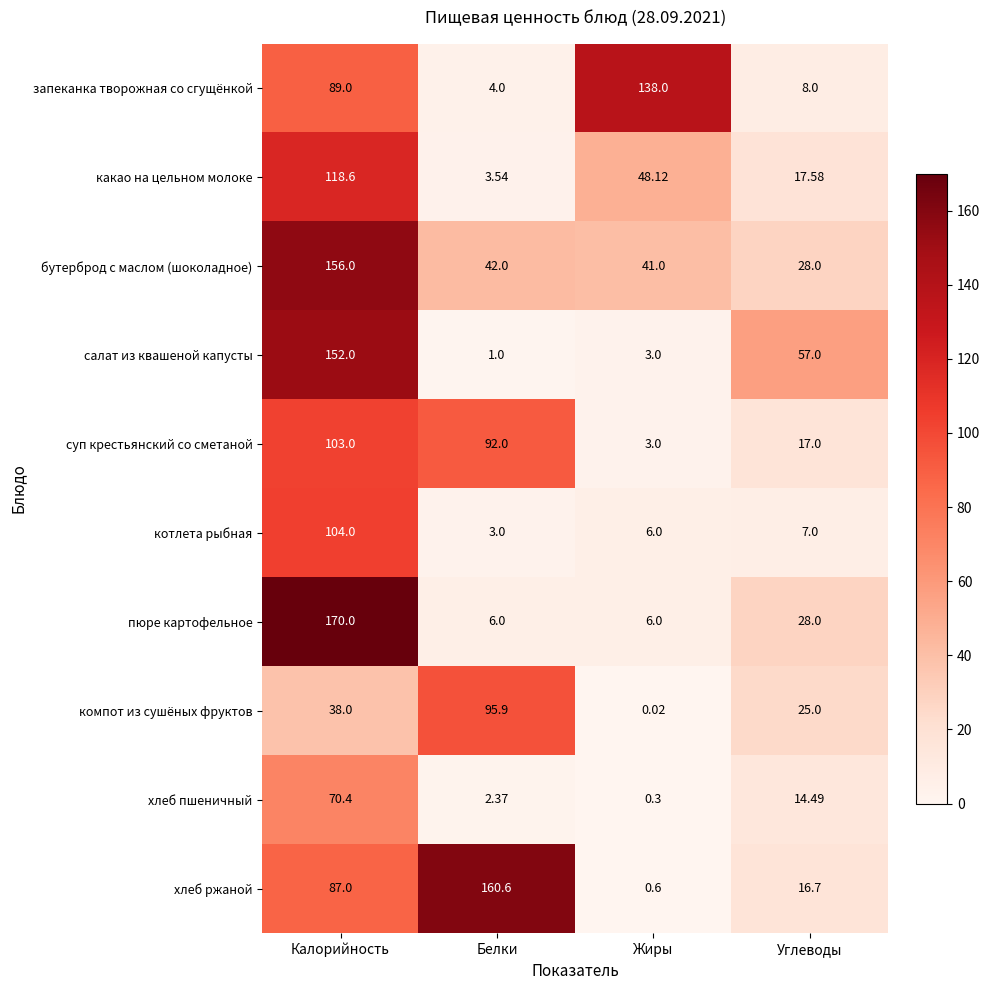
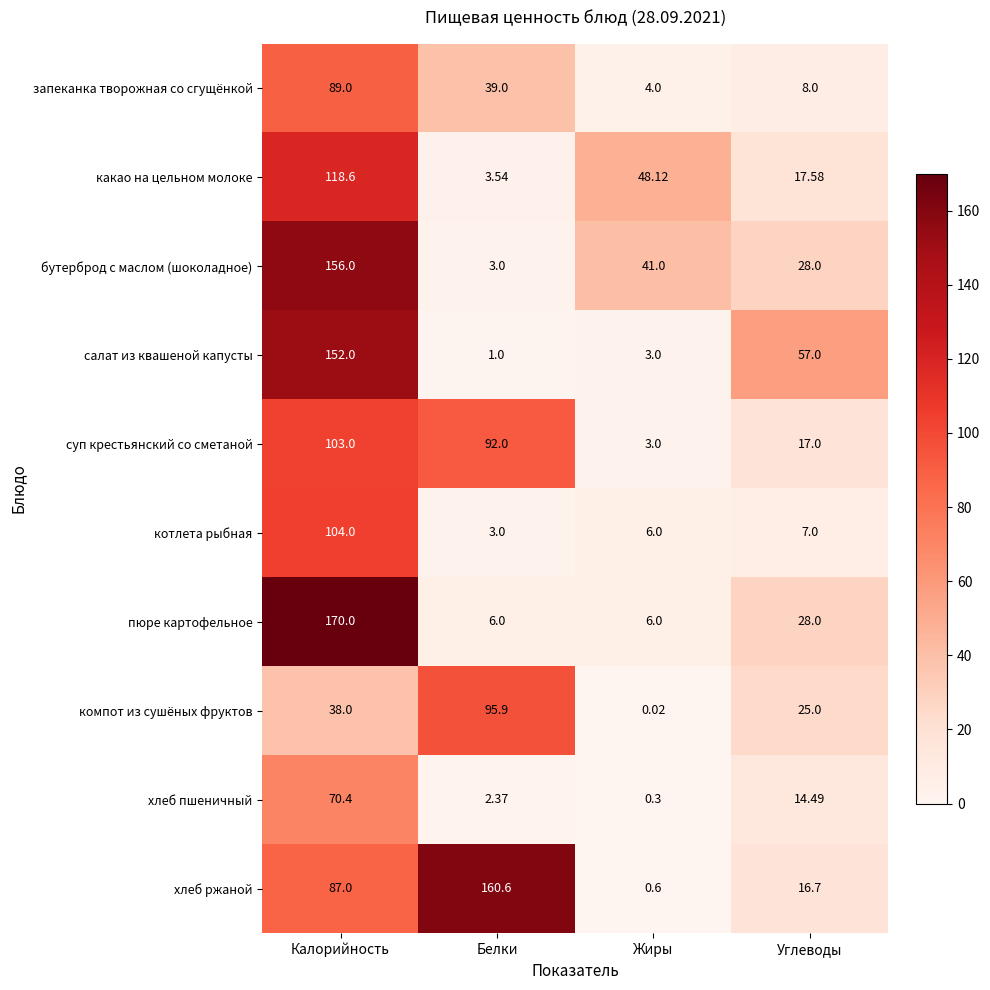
запеканка творожная со сгущёнкой, Белки: 4.0 -> 39.0
запеканка творожная со сгущёнкой, Жиры: 138.0 -> 4.0
бутерброд с маслом (шоколадное), Белки: 42.0 -> 3.0
